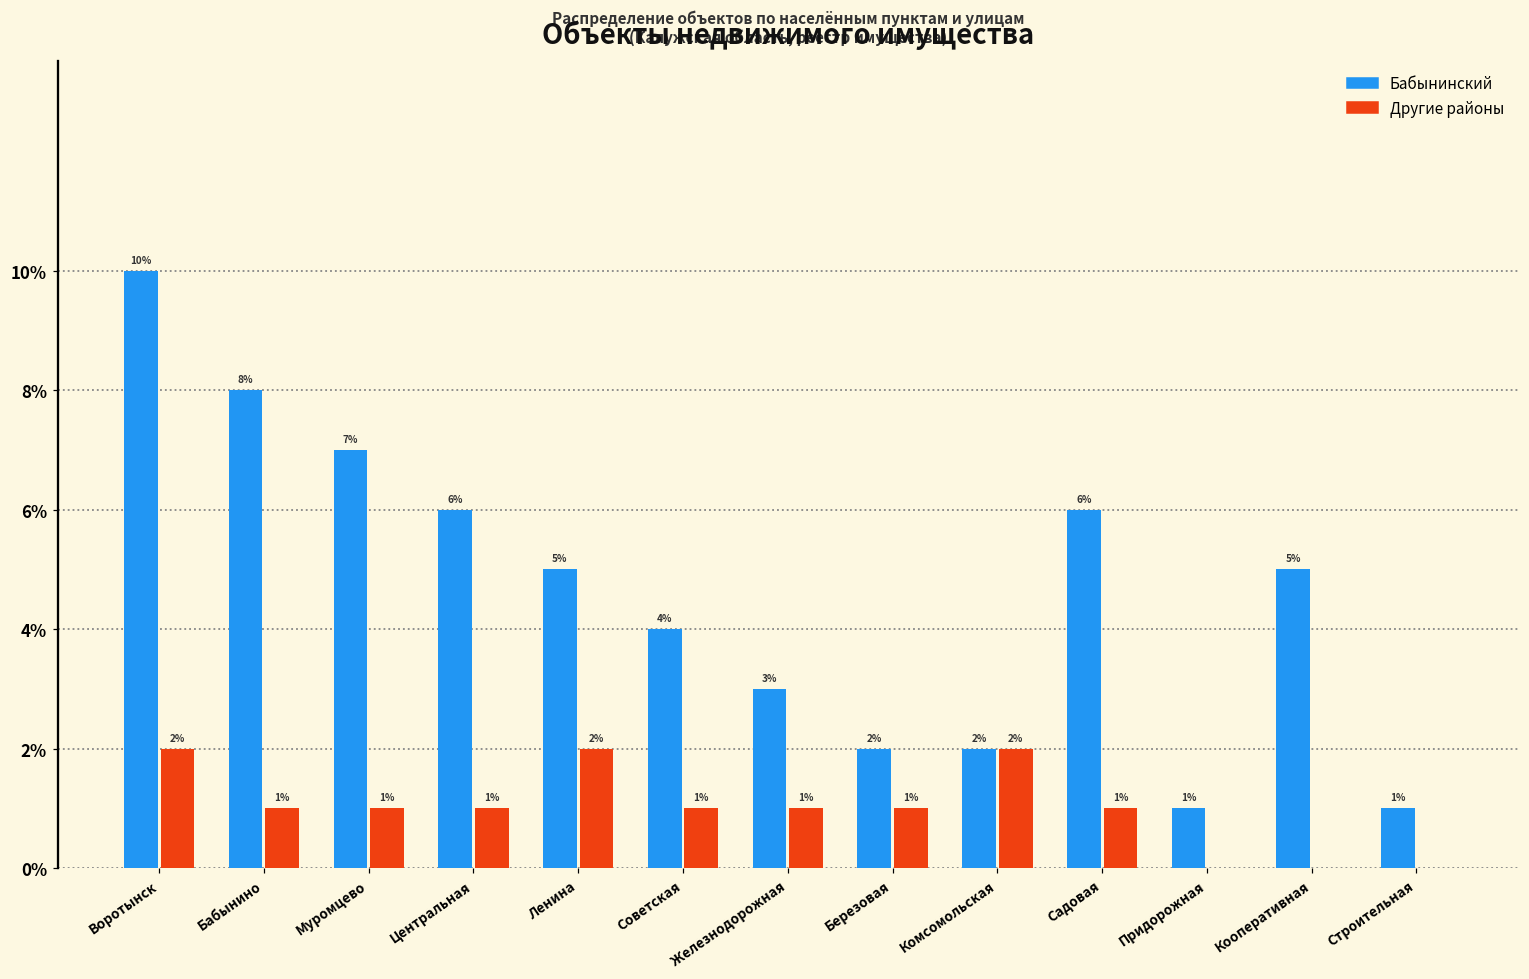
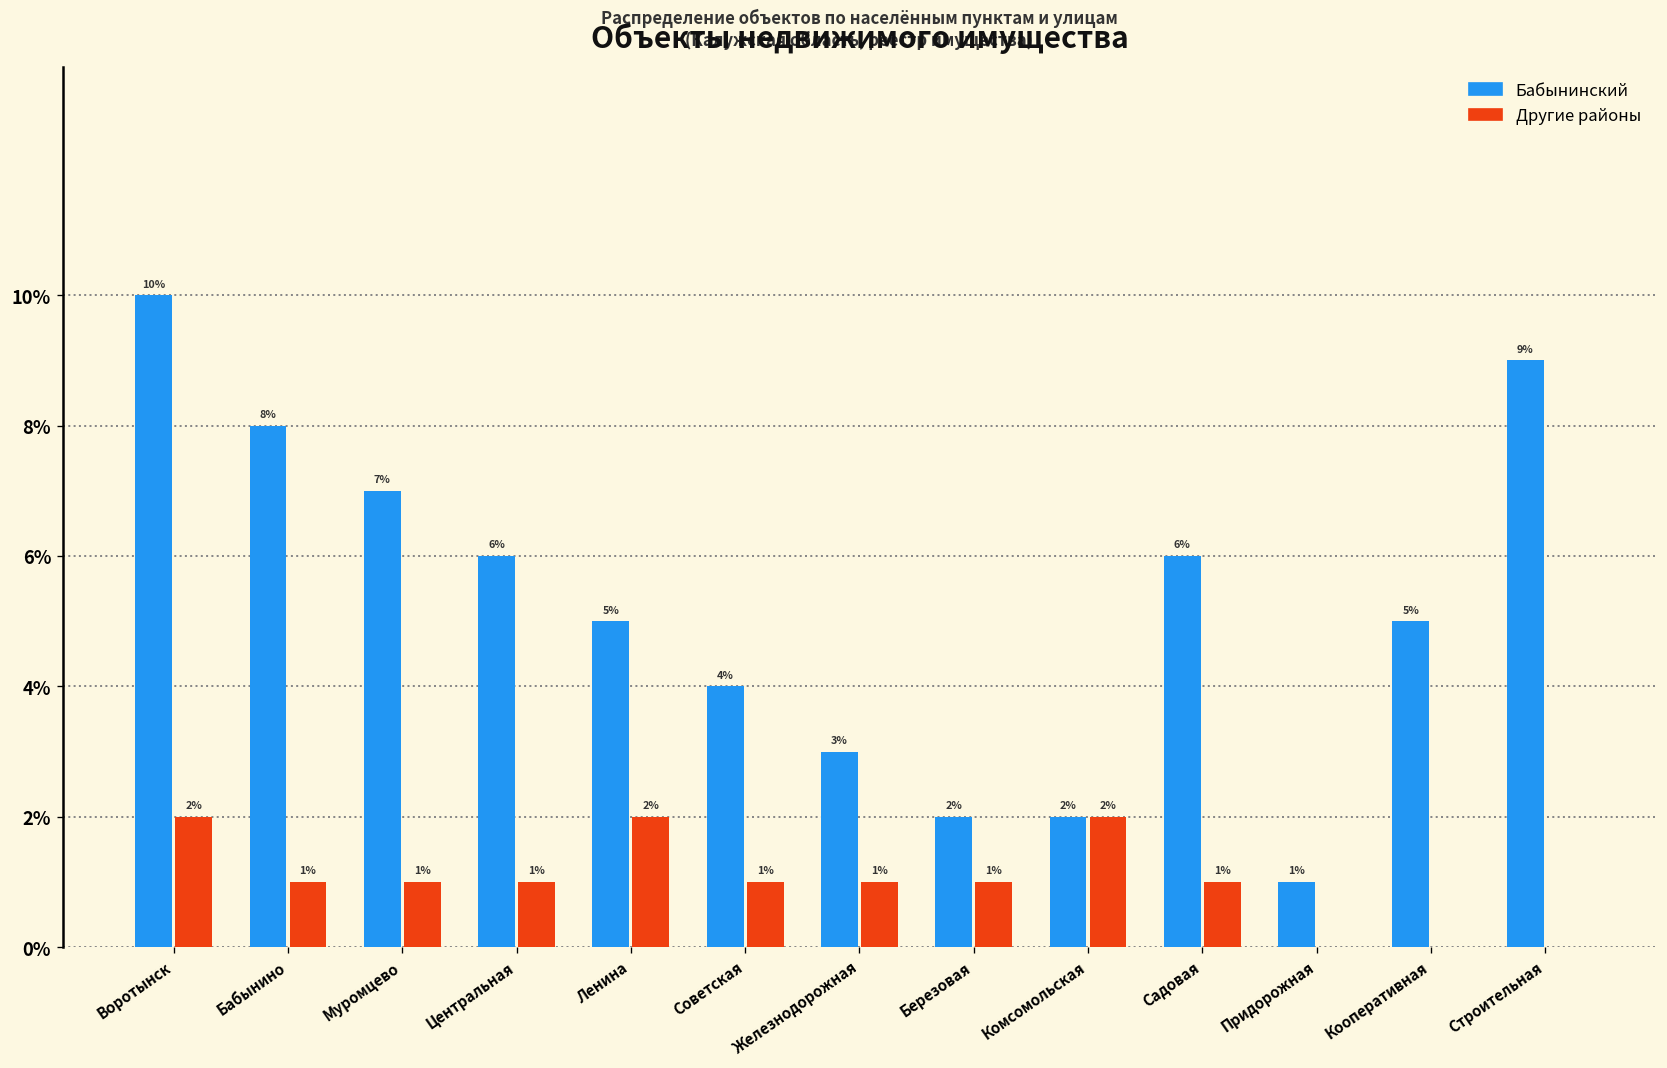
Бабынинский, Строительная: 1% -> 9%
